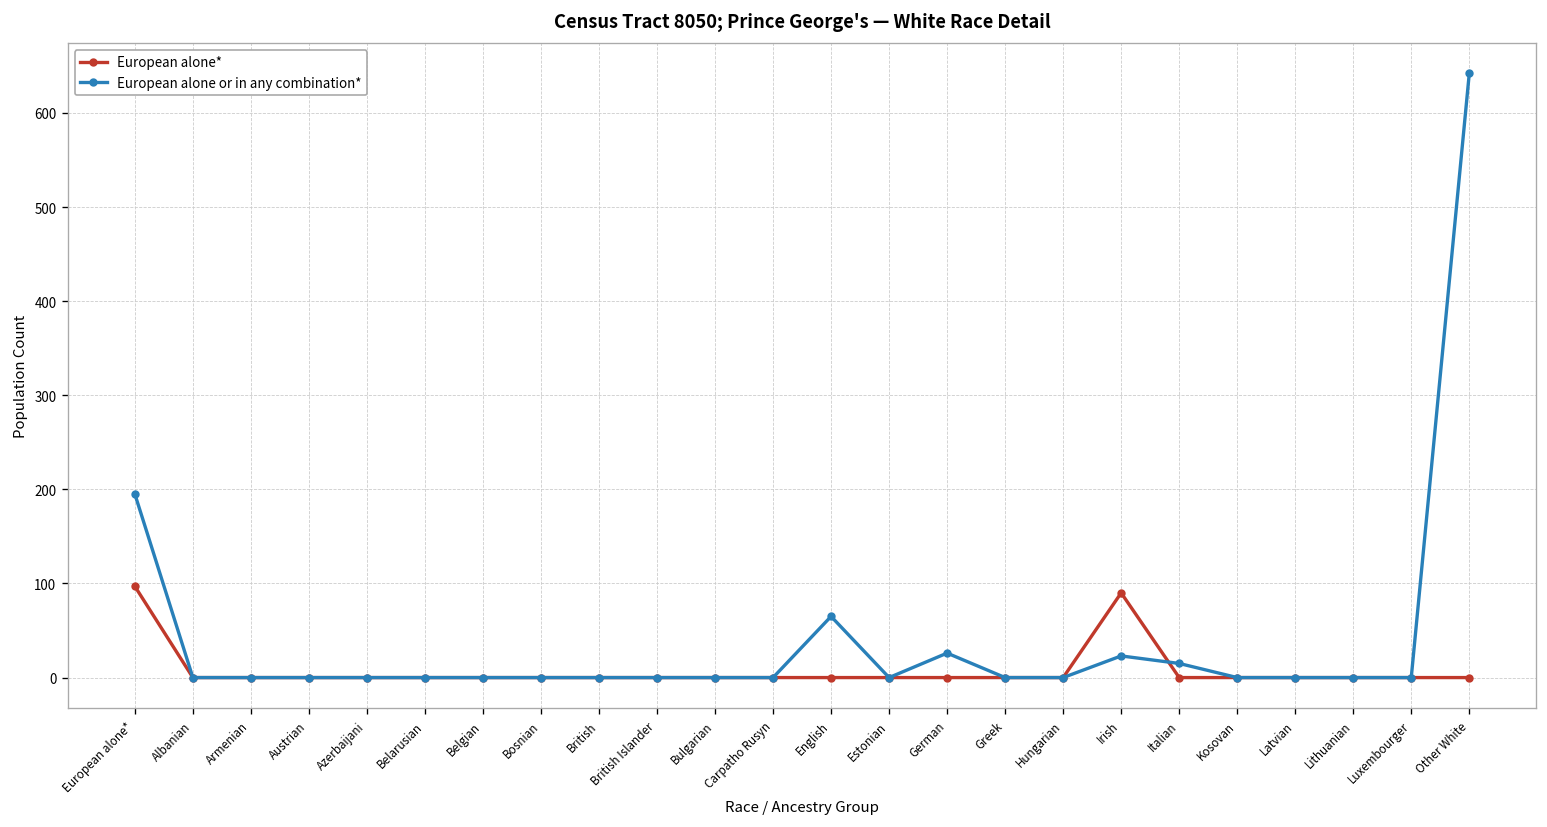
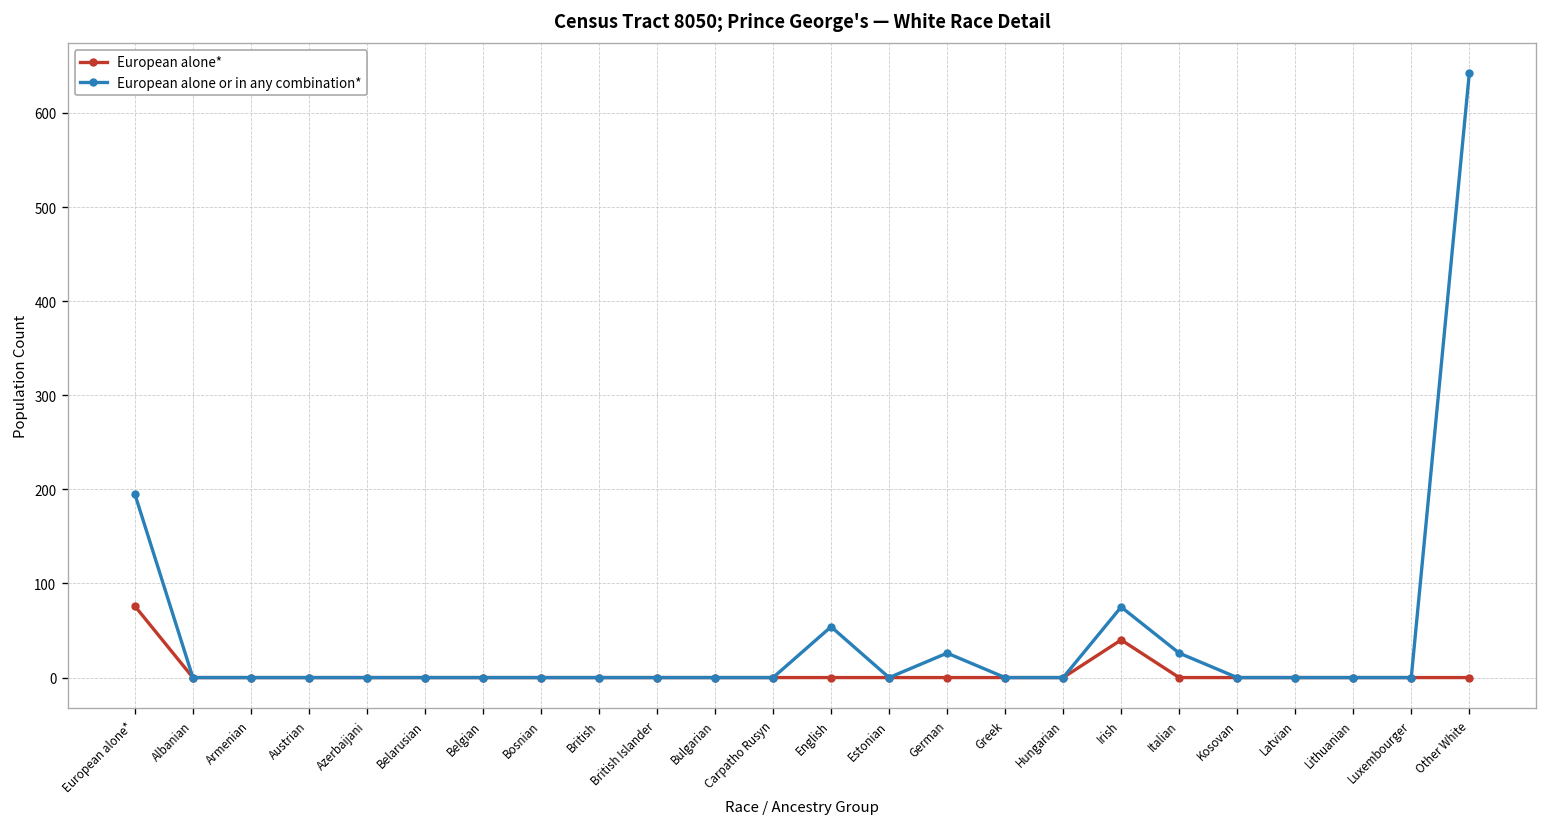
European alone*, European alone*: 100 -> 80
European alone or in any combination*, English: 70 -> 50
European alone*, Irish: 90 -> 40
European alone or in any combination*, Irish: 20 -> 80
European alone or in any combination*, Italian: 20 -> 30
